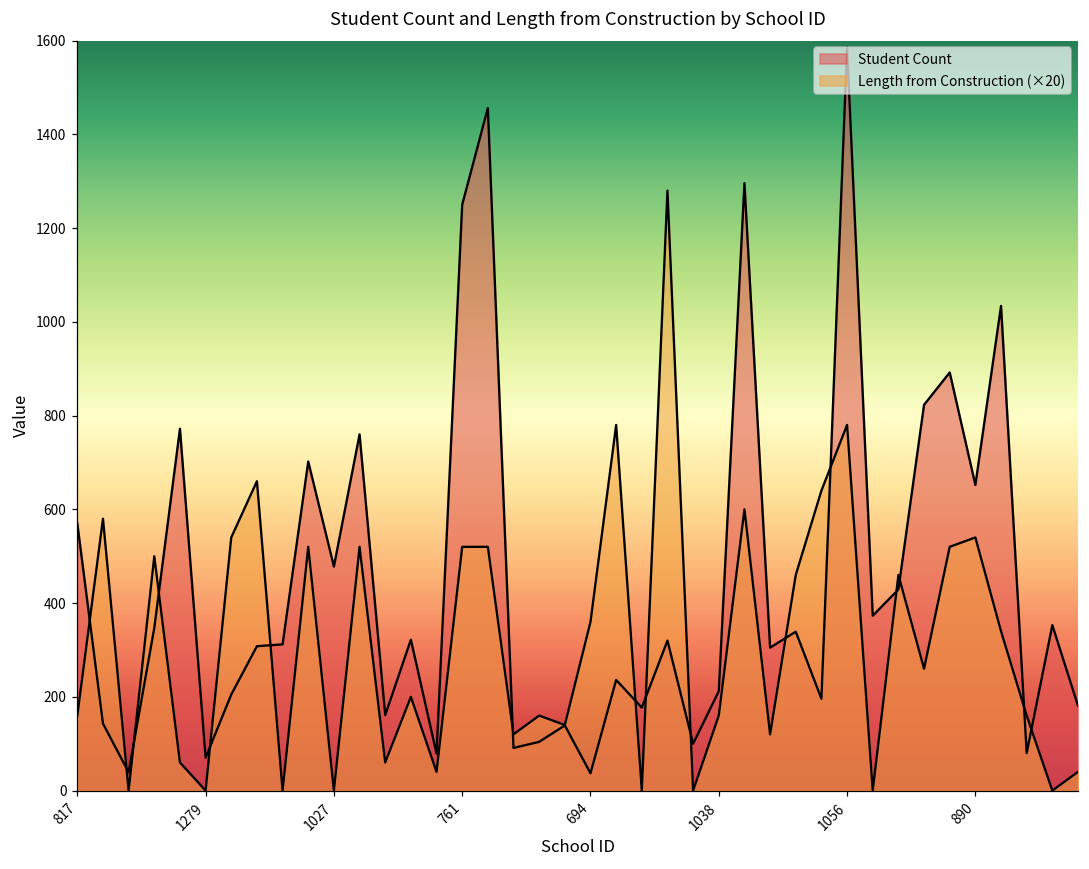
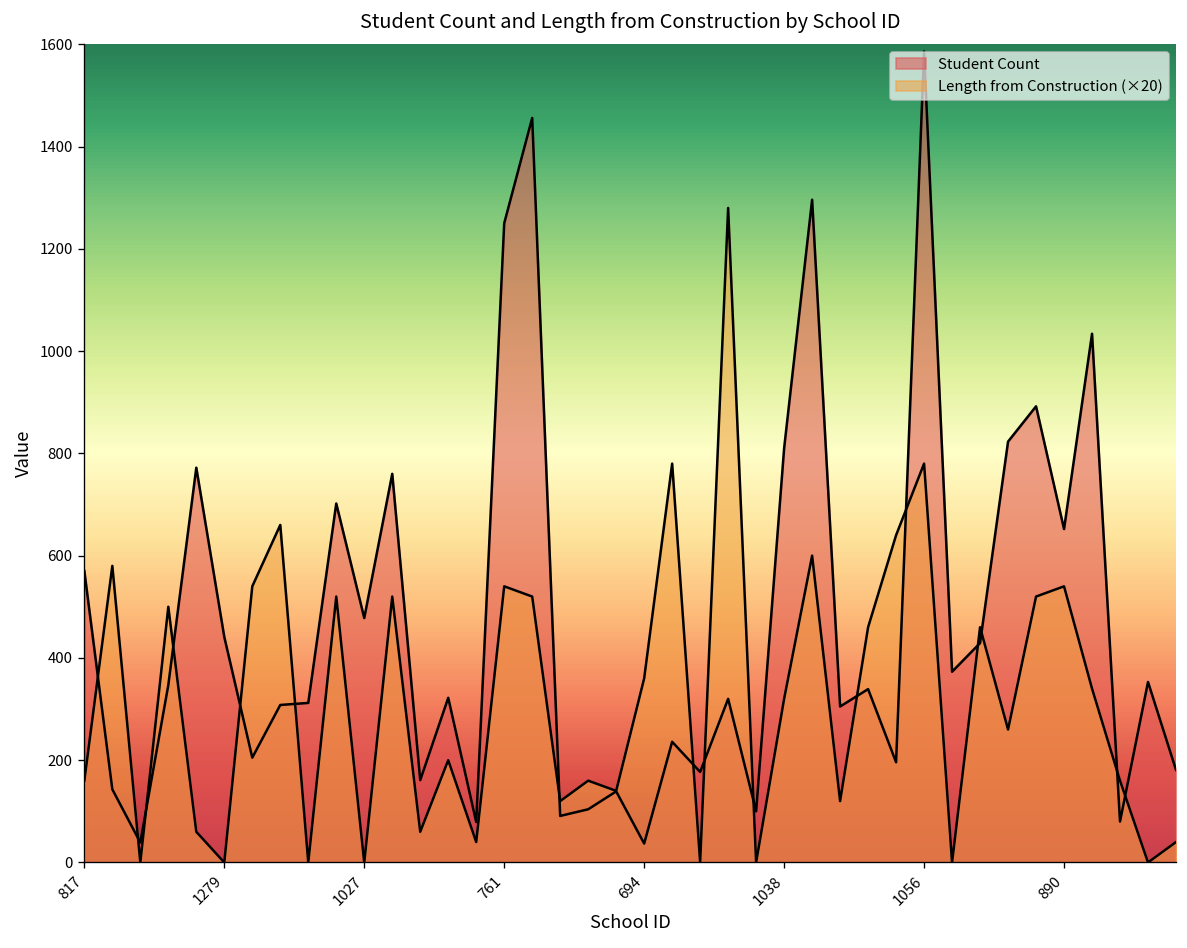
Student Count, 1279: 70 -> 440
Length from Construction (×20), 761: 520 -> 540
Student Count, 1038: 210 -> 810
Length from Construction (×20), 1038: 160 -> 320
